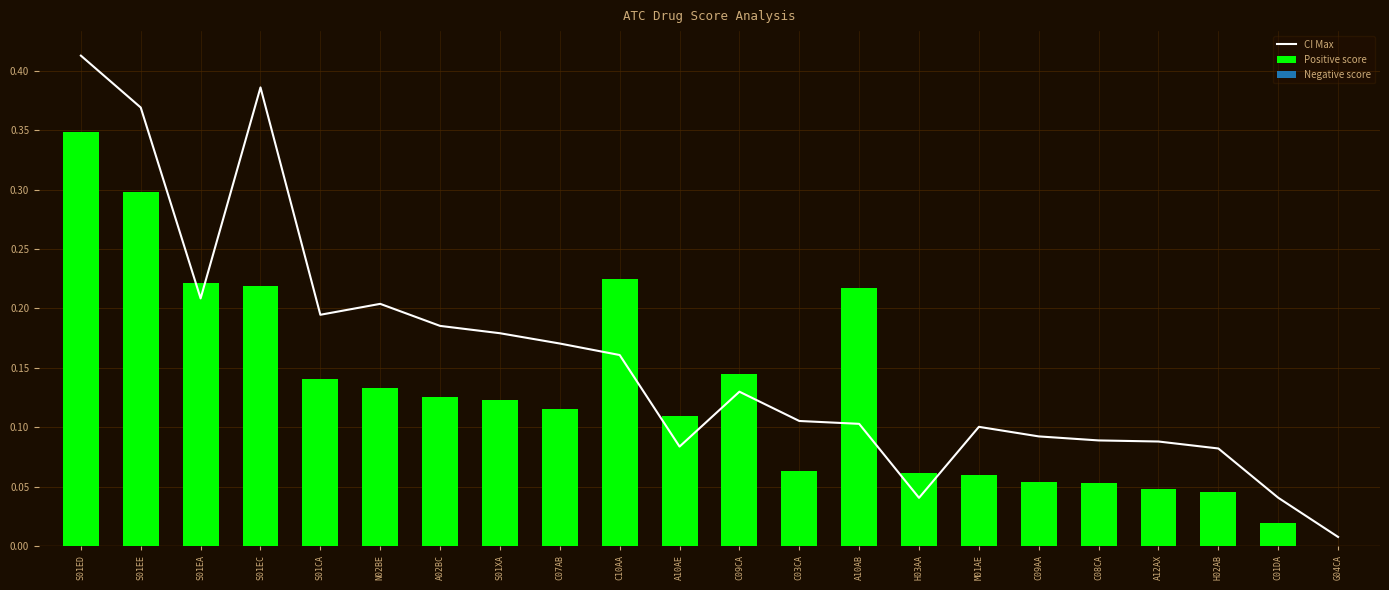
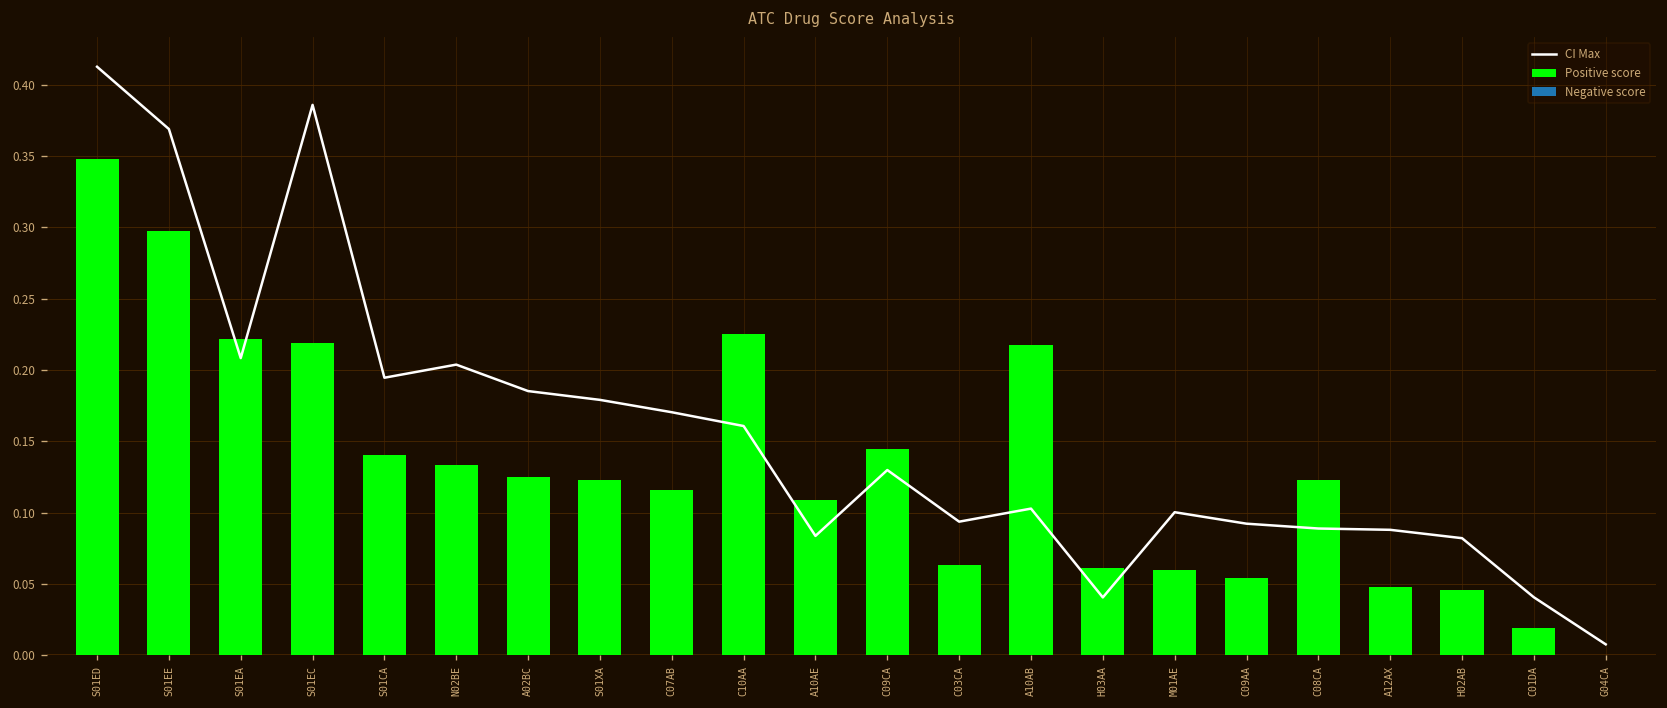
CI Max, C03CA: 0.105 -> 0.094
Positive score, C08CA: 0.053 -> 0.123
